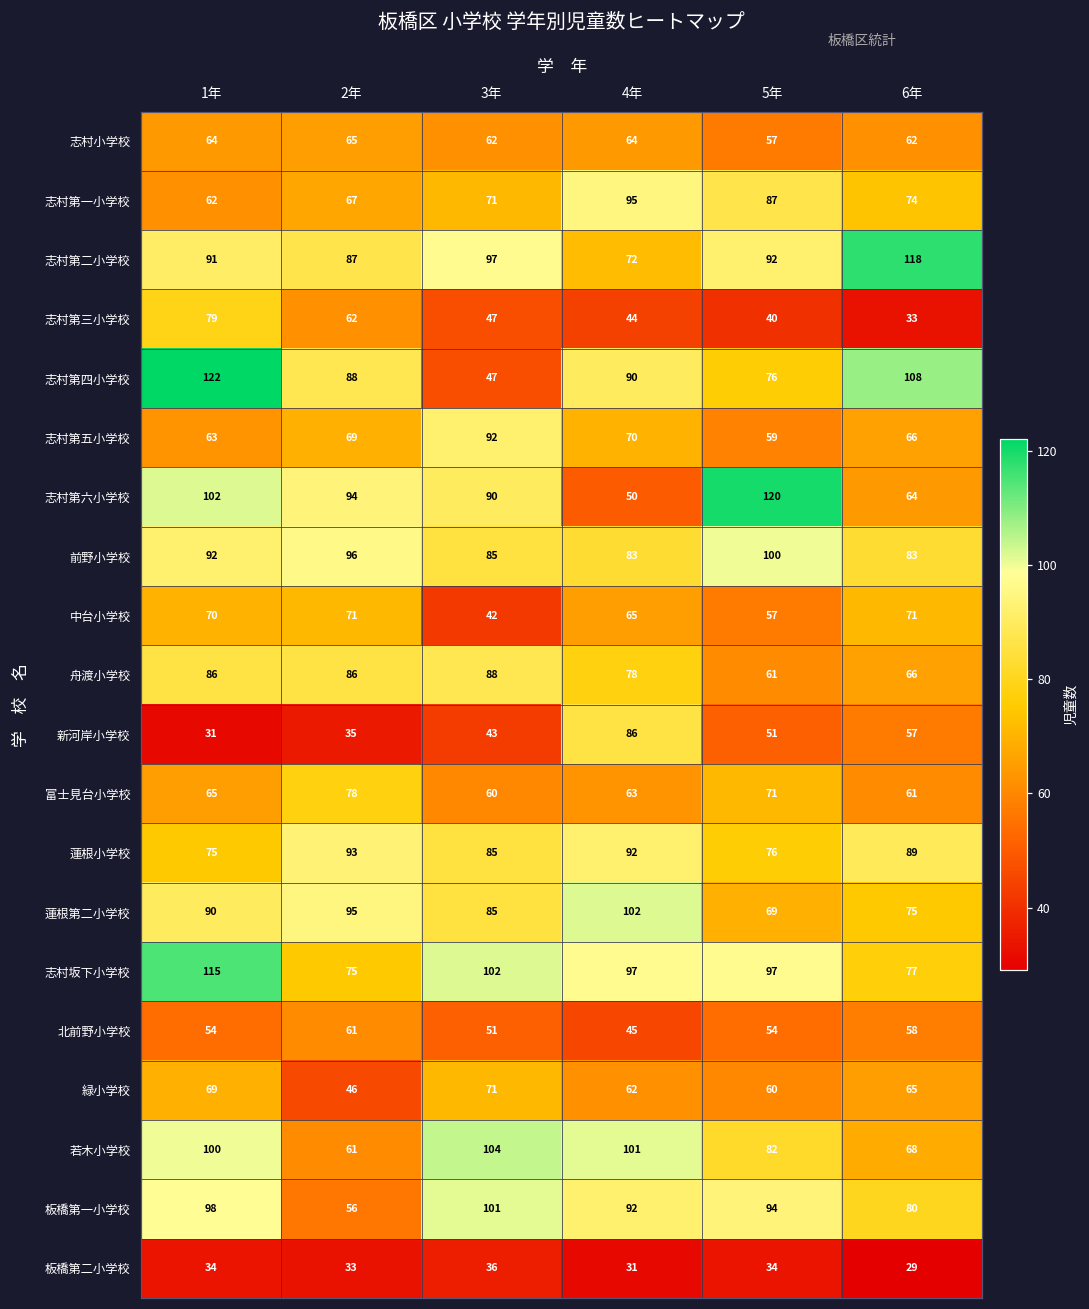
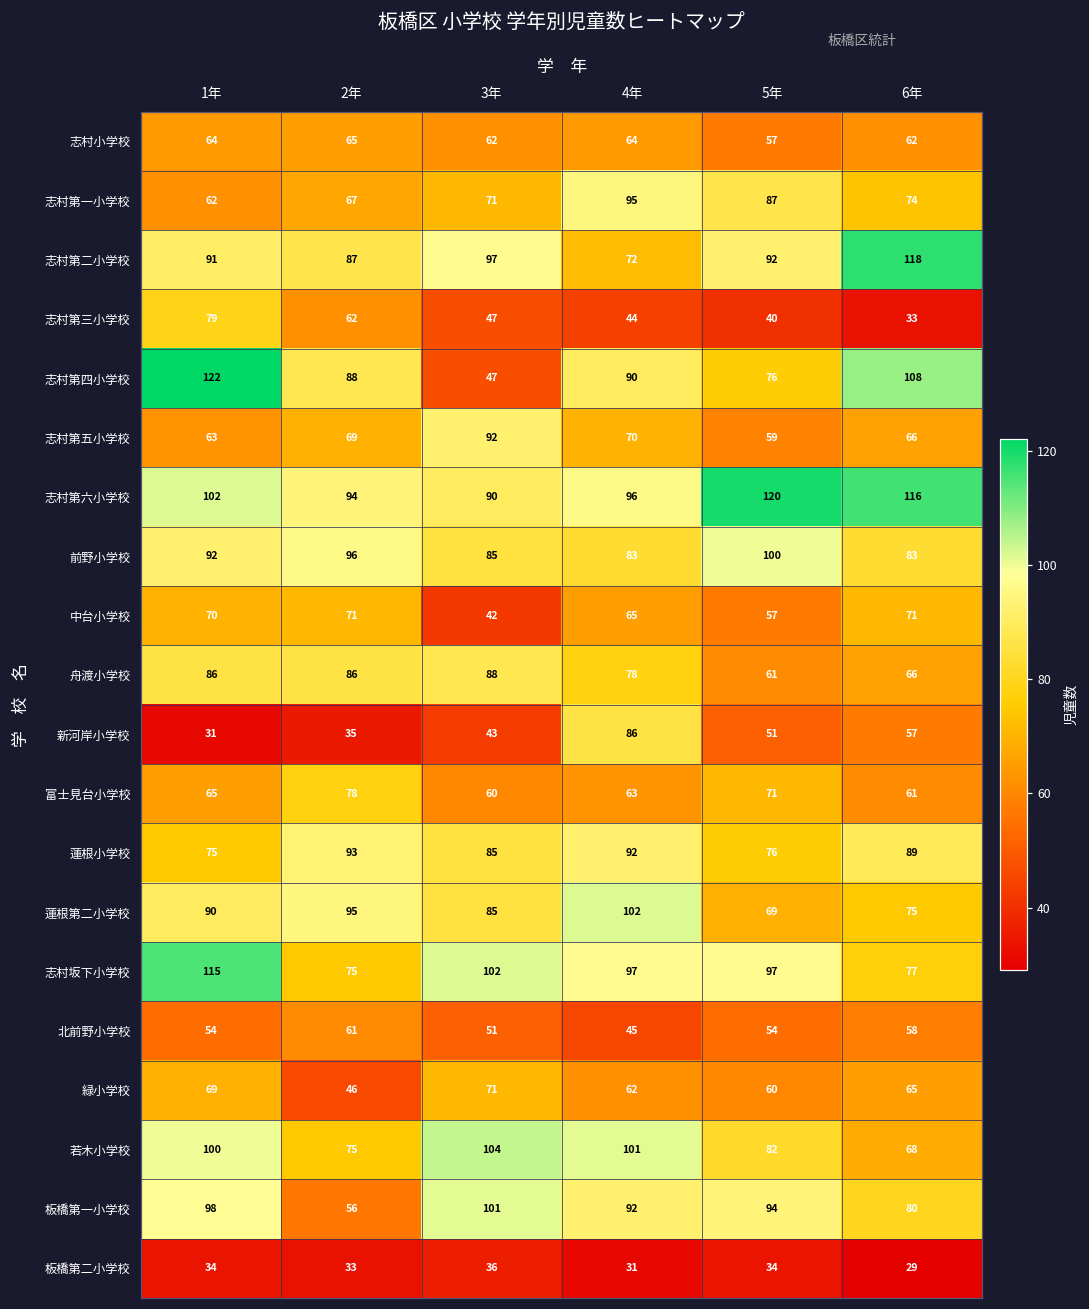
志村第六小学校, 4年: 50 -> 96
志村第六小学校, 6年: 64 -> 116
若木小学校, 2年: 61 -> 75
